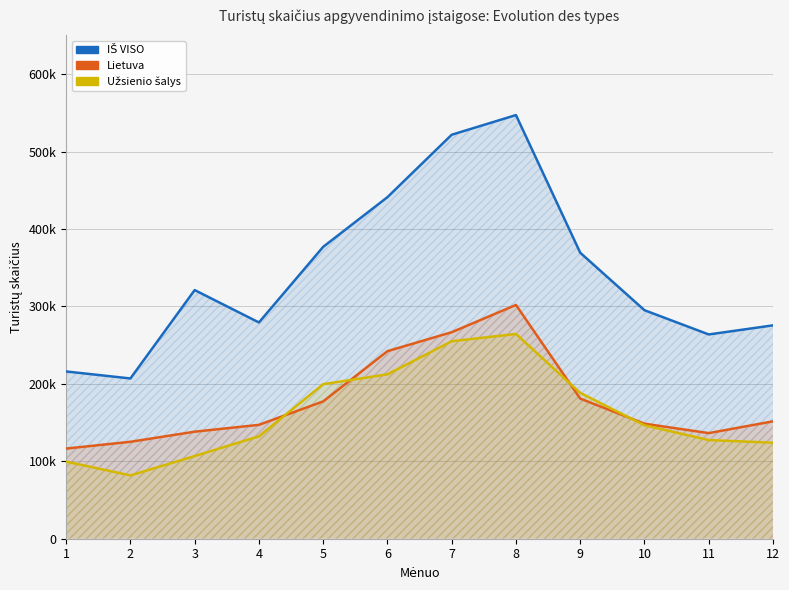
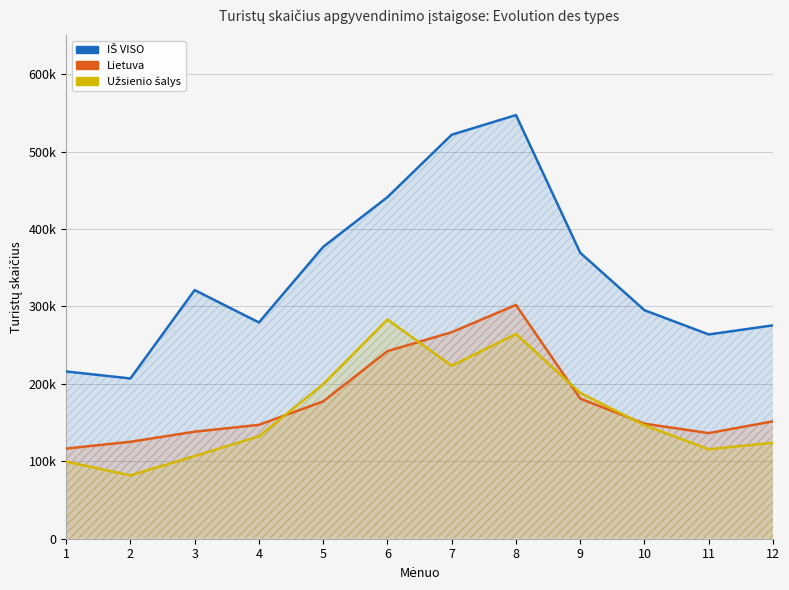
Užsienio šalys, 6: 210000 -> 280000
Užsienio šalys, 7: 260000 -> 220000
Užsienio šalys, 11: 130000 -> 120000
